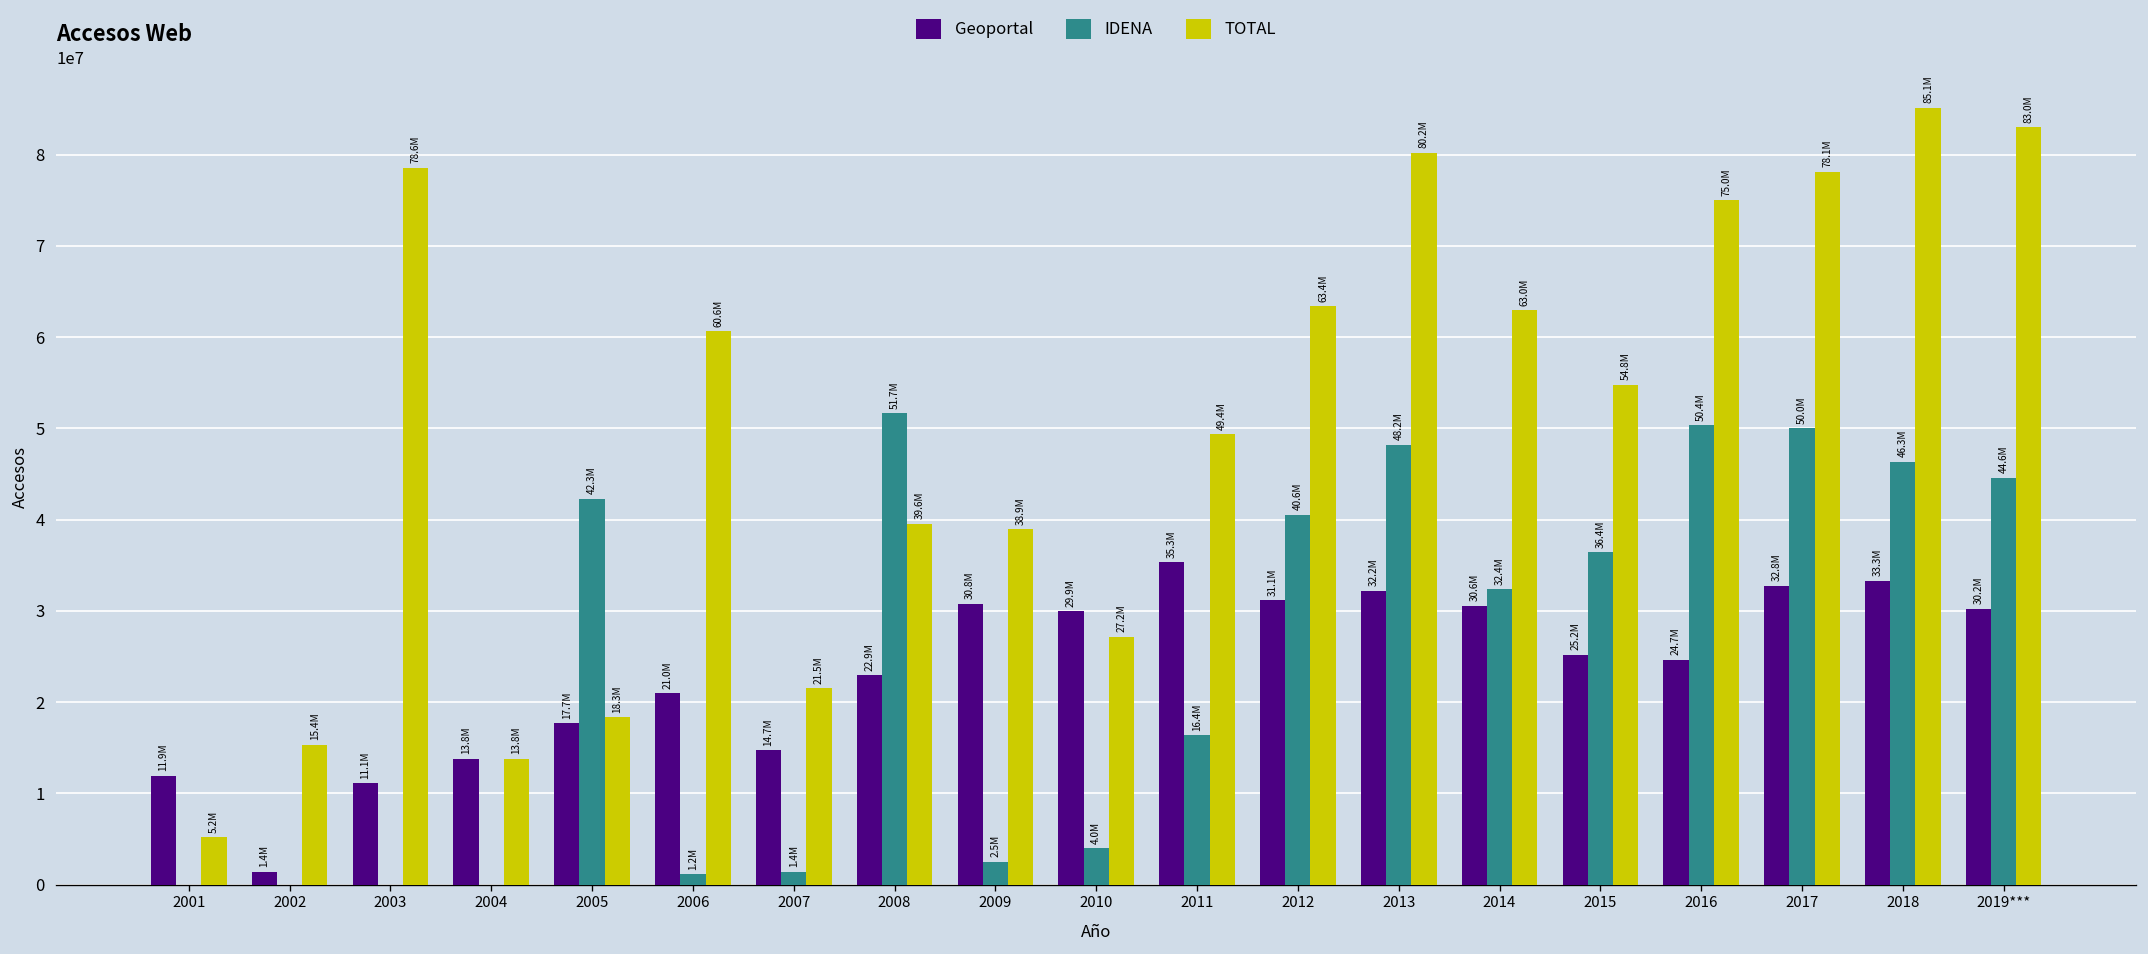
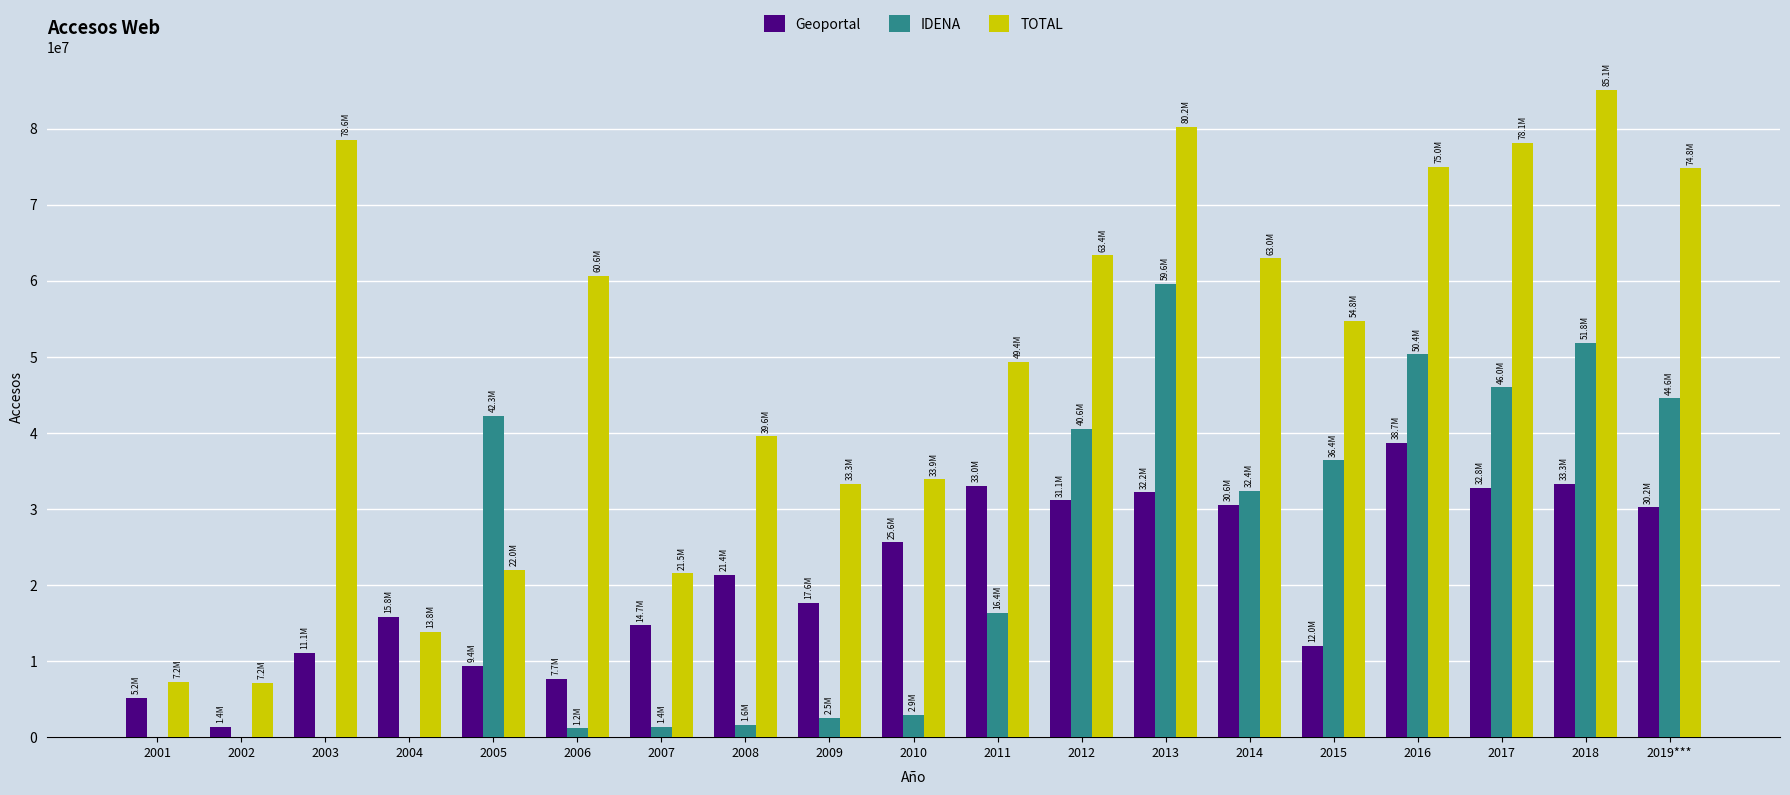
Geoportal, 2001: 11.9M -> 5.2M
TOTAL, 2001: 5.2M -> 7.2M
TOTAL, 2002: 15.4M -> 7.2M
Geoportal, 2004: 13.8M -> 15.8M
Geoportal, 2005: 17.7M -> 9.4M
TOTAL, 2005: 18.3M -> 22.0M
Geoportal, 2006: 21.0M -> 7.7M
Geoportal, 2008: 22.9M -> 21.4M
IDENA, 2008: 51.7M -> 1.6M
Geoportal, 2009: 30.8M -> 17.6M
TOTAL, 2009: 38.9M -> 33.3M
Geoportal, 2010: 29.9M -> 25.6M
IDENA, 2010: 4.0M -> 2.9M
TOTAL, 2010: 27.2M -> 33.9M
Geoportal, 2011: 35.3M -> 33.0M
IDENA, 2013: 48.2M -> 59.6M
Geoportal, 2015: 25.2M -> 12.0M
Geoportal, 2016: 24.7M -> 38.7M
IDENA, 2017: 50.0M -> 46.0M
IDENA, 2018: 46.3M -> 51.8M
TOTAL, 2019***: 83.0M -> 74.8M
